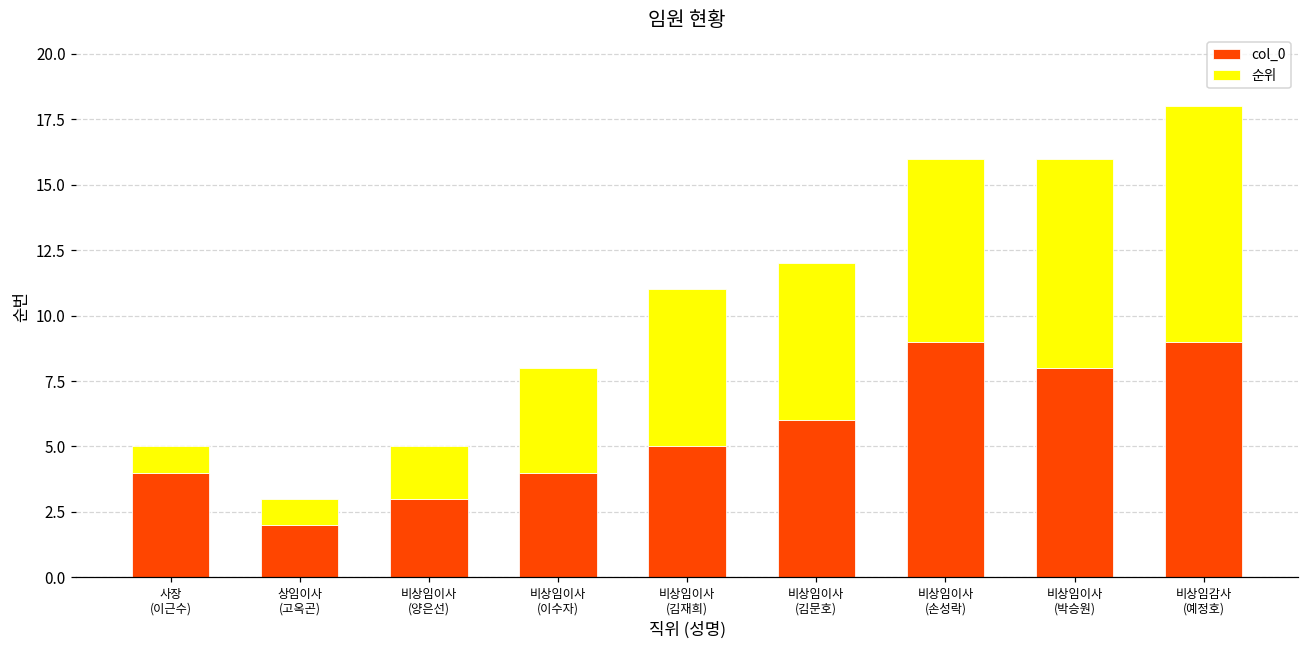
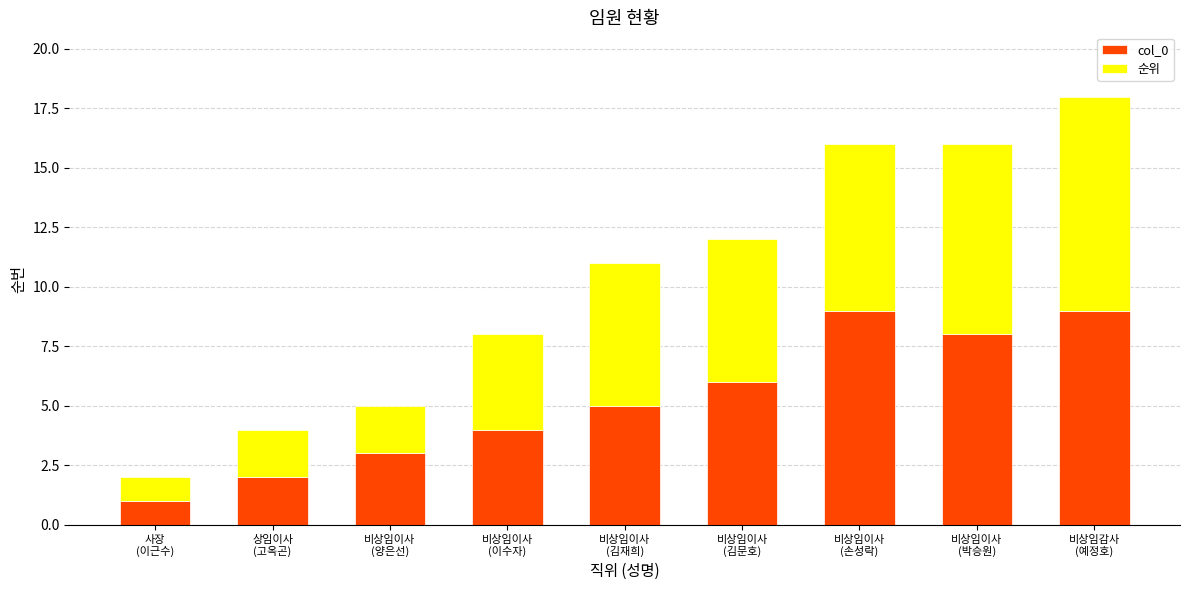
col_0, 사장 (이근수): 4 -> 1
순위, 상임이사 (고옥곤): 1 -> 2
